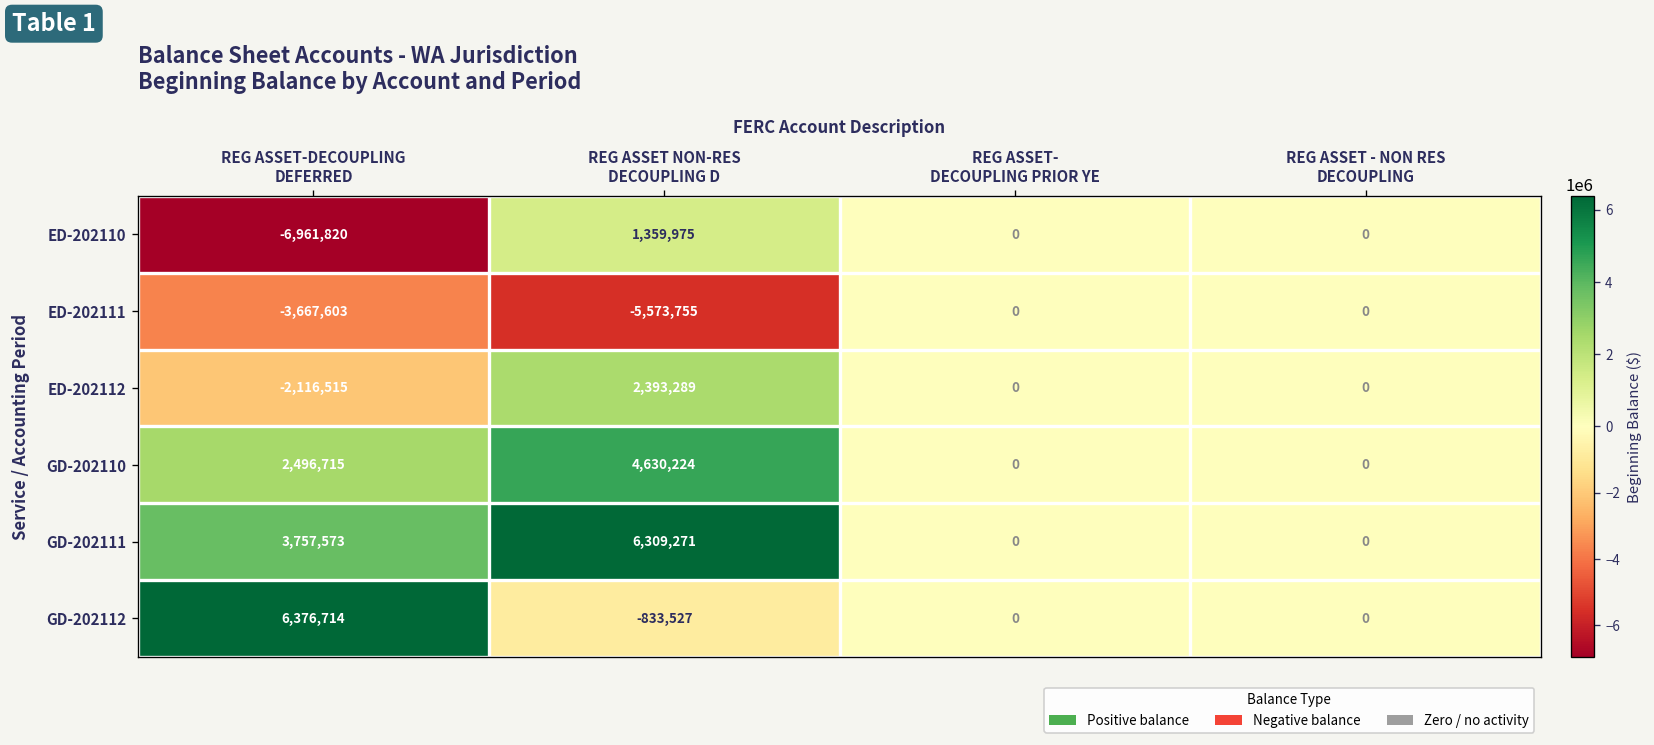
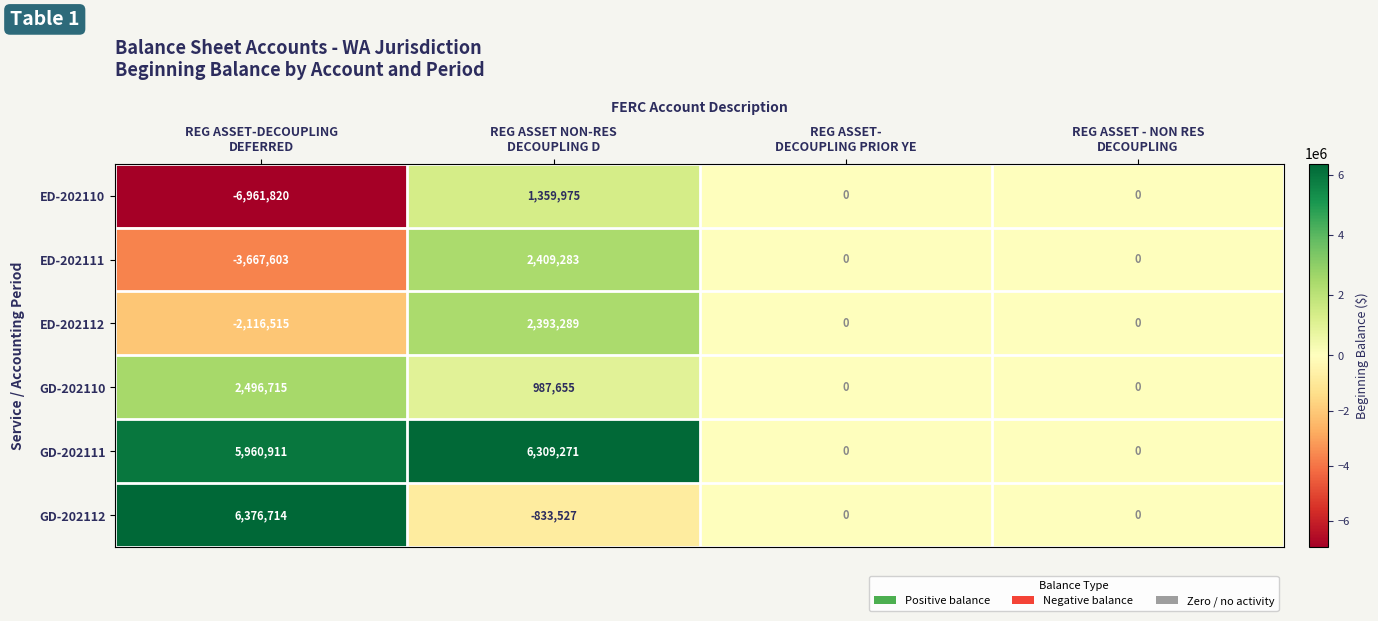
ED-202111, REG ASSET NON-RES DECOUPLING D: -5,573,755 -> 2,409,283
GD-202110, REG ASSET NON-RES DECOUPLING D: 4,630,224 -> 987,655
GD-202111, REG ASSET-DECOUPLING DEFERRED: 3,757,573 -> 5,960,911
